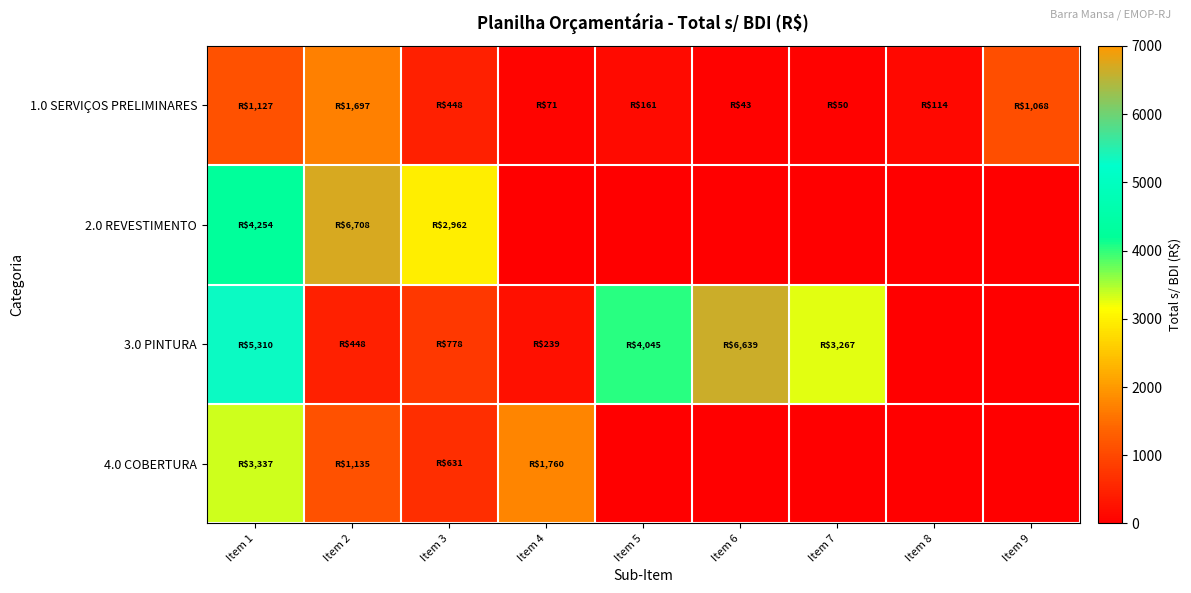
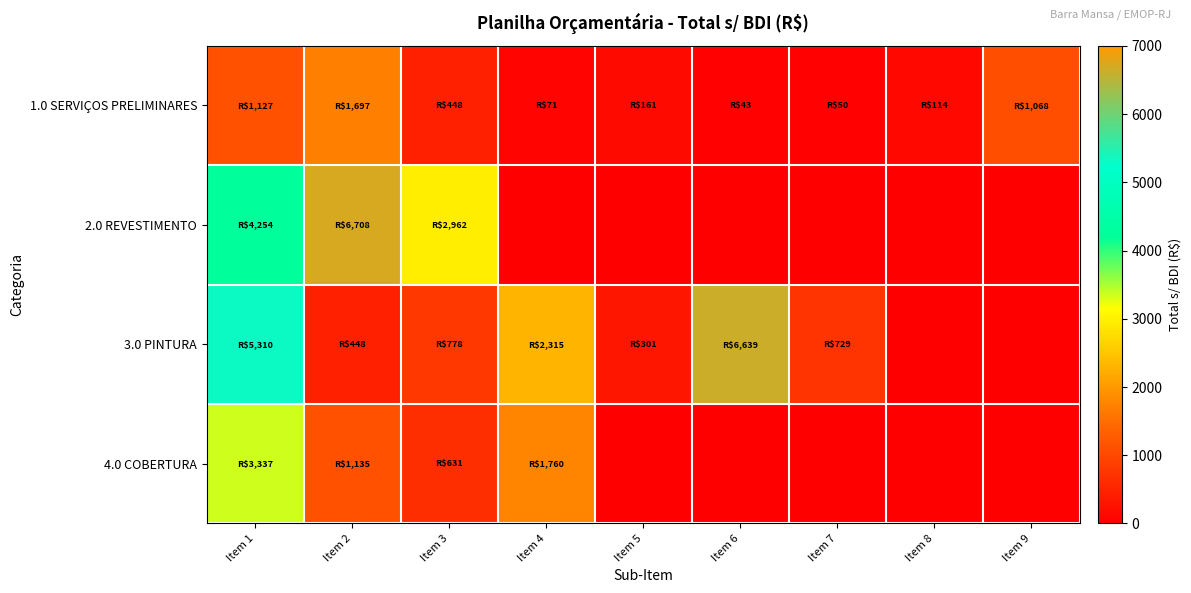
3.0 PINTURA, Item 4: $239 -> $2,315
3.0 PINTURA, Item 5: $4,045 -> $301
3.0 PINTURA, Item 7: $3,267 -> $729
